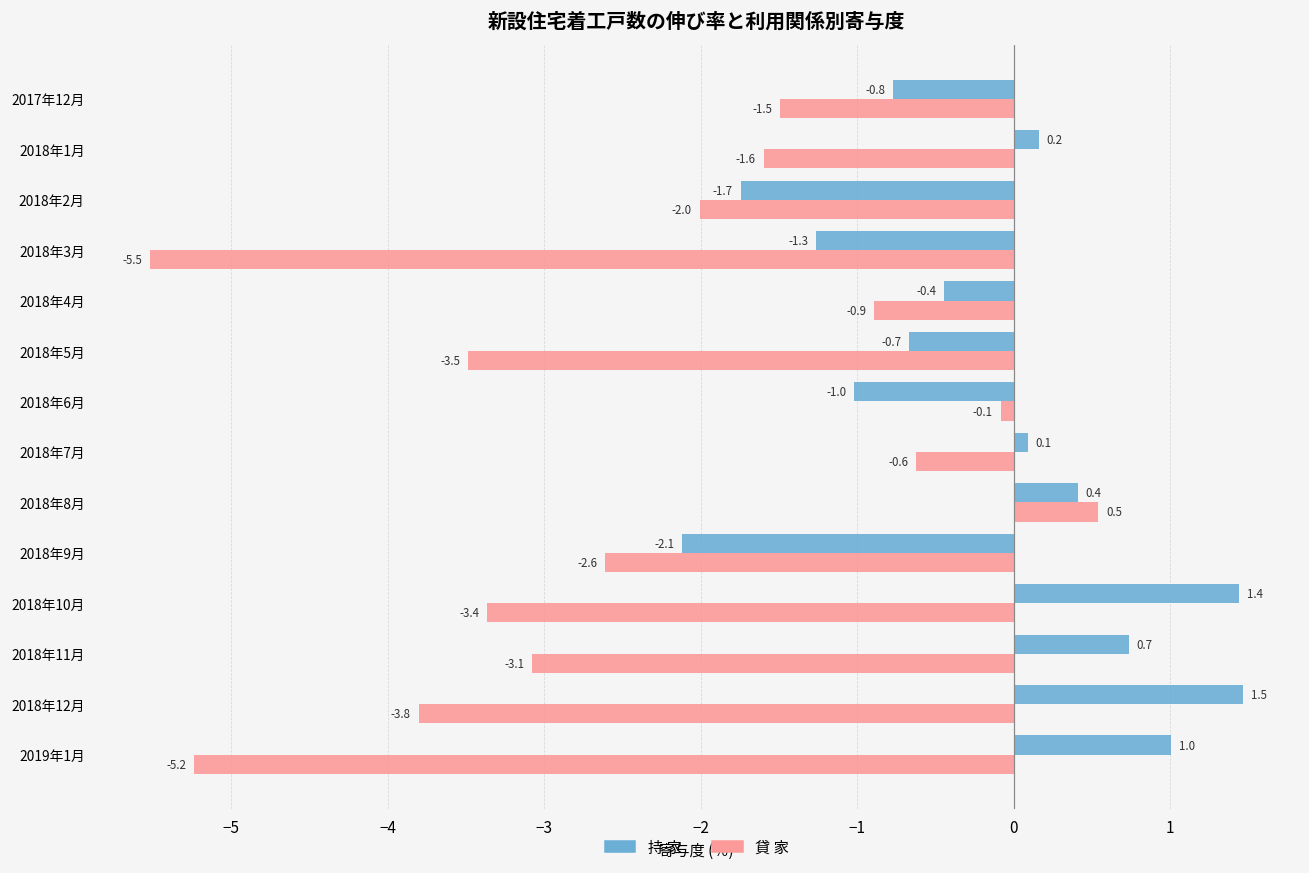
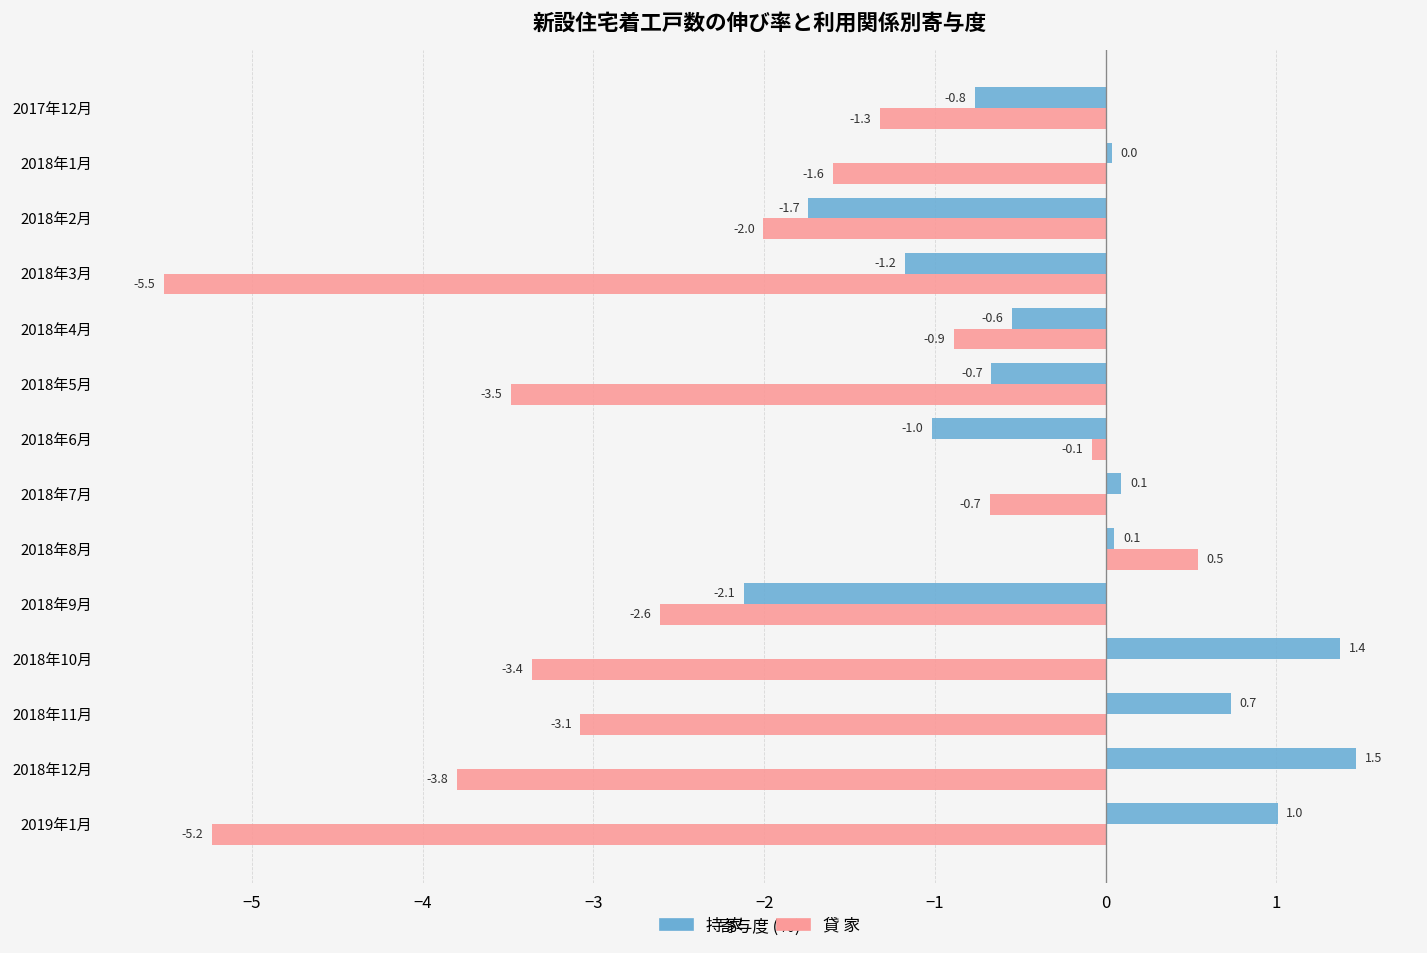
貸 家, 2017年12月: -1.5 -> -1.3
持 家, 2018年1月: 0.2 -> 0.0
持 家, 2018年3月: -1.3 -> -1.2
持 家, 2018年4月: -0.4 -> -0.6
貸 家, 2018年7月: -0.6 -> -0.7
持 家, 2018年8月: 0.4 -> 0.1
持 家, 2018年10月: 1.44 -> 1.37
